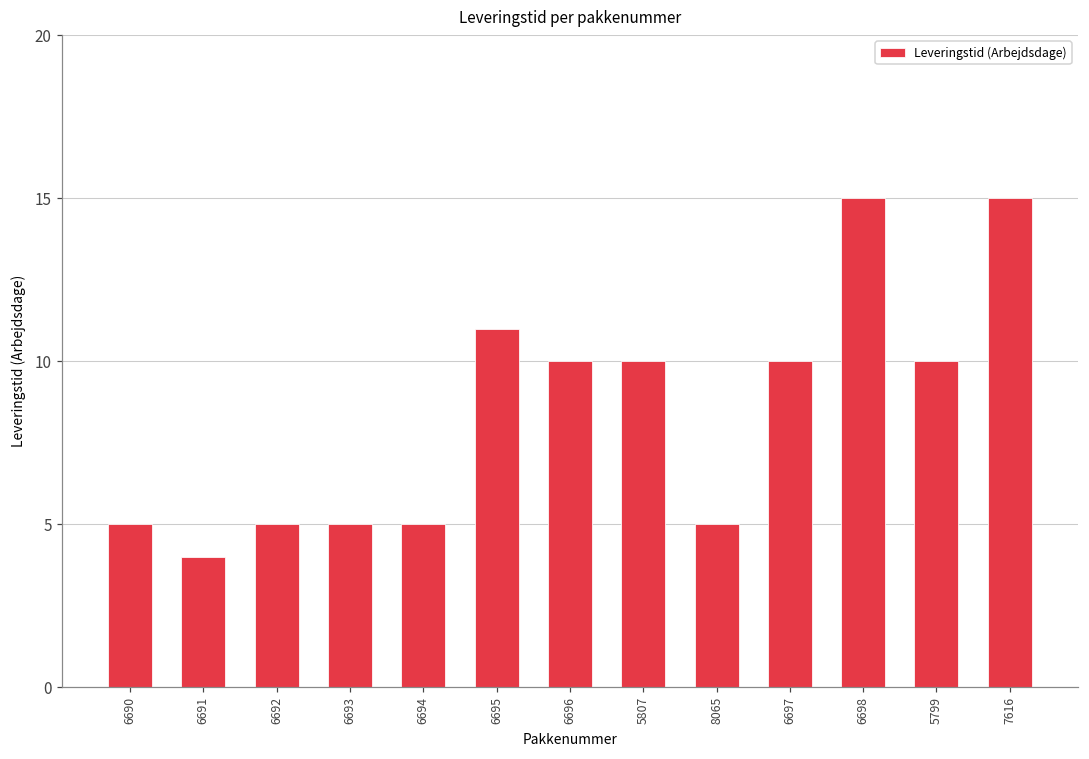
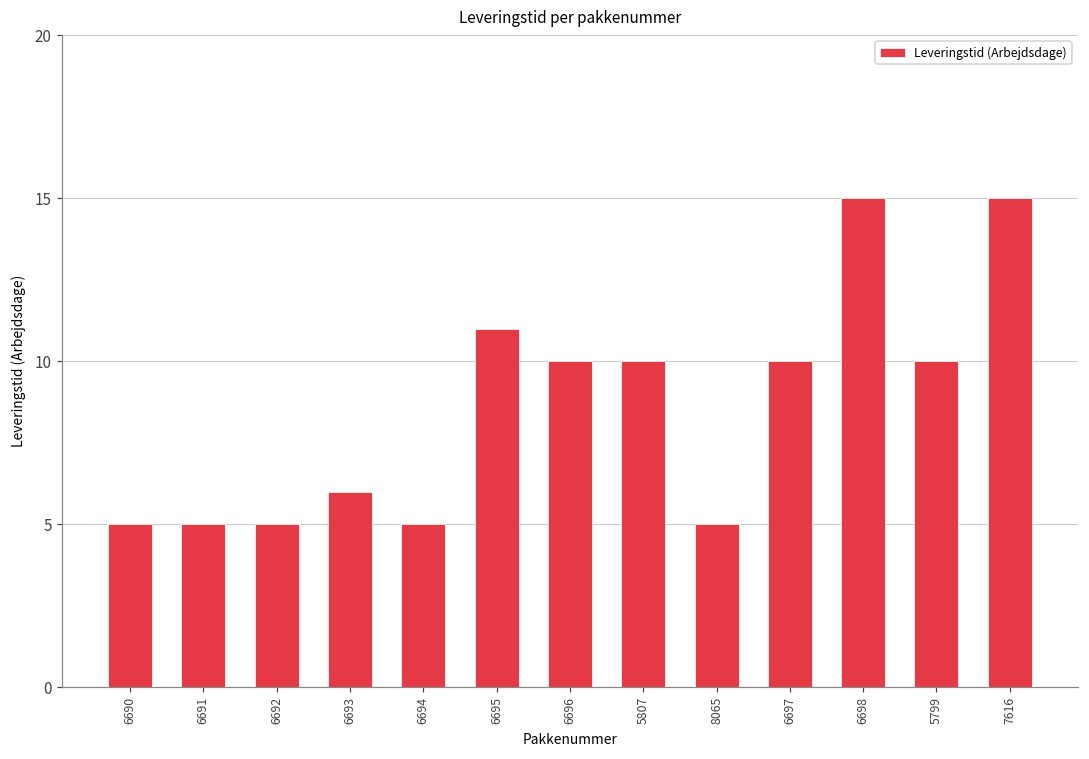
6691: 4 -> 5
6693: 5 -> 6
